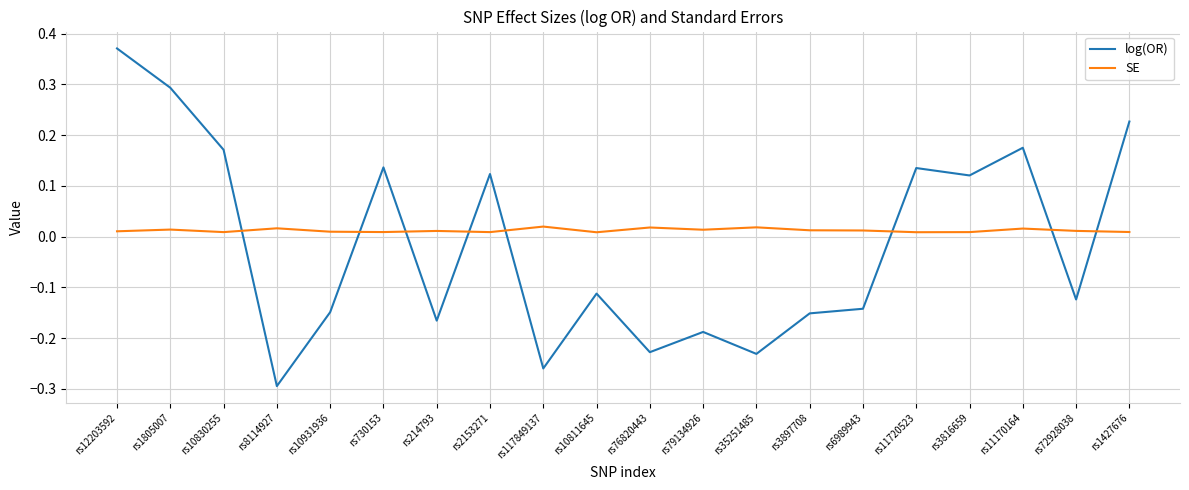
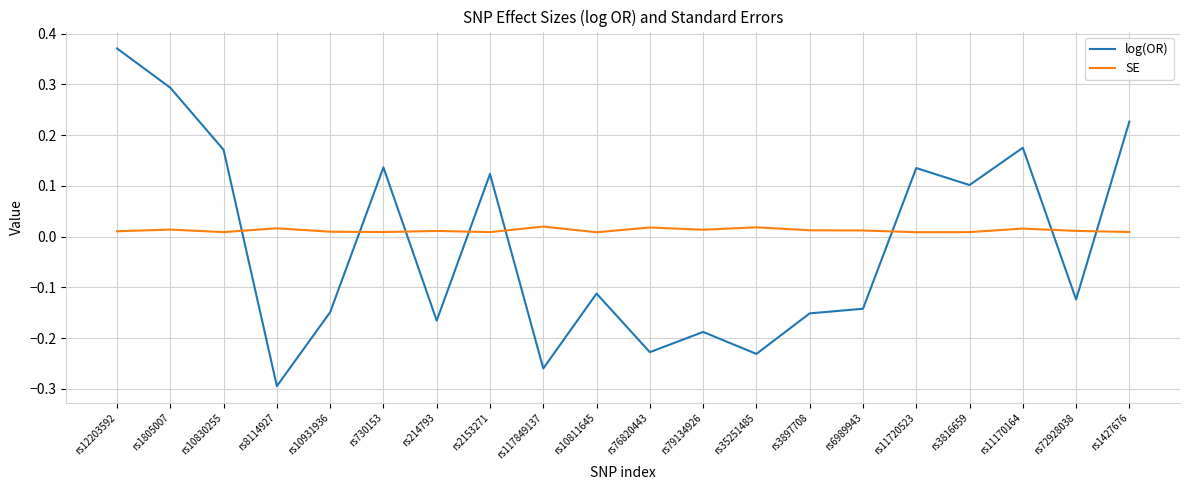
log(OR), rs3816659: 0.12 -> 0.10
